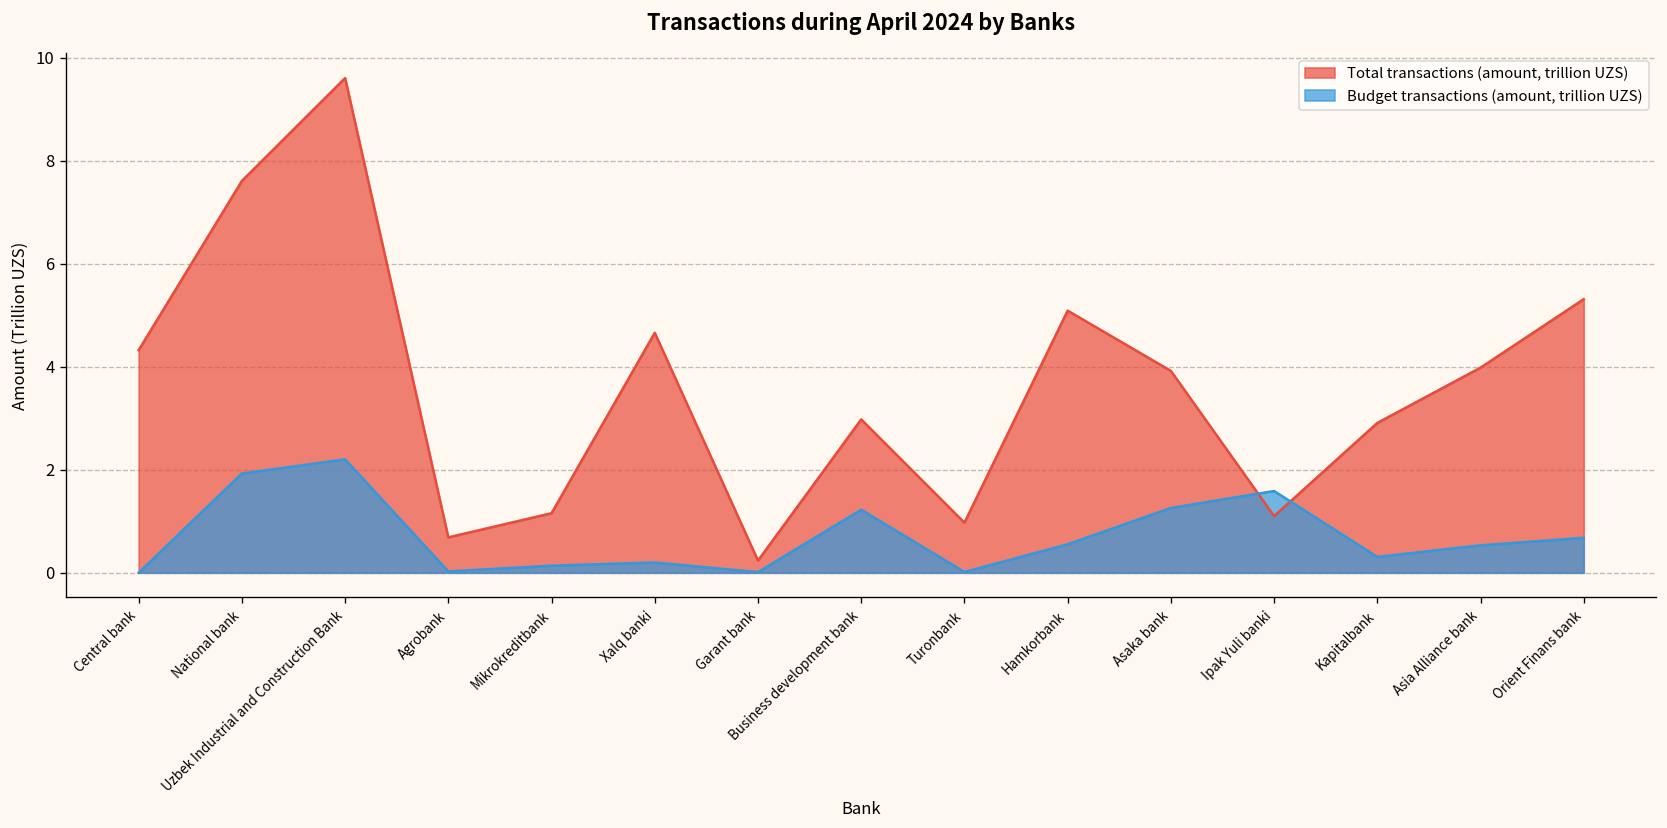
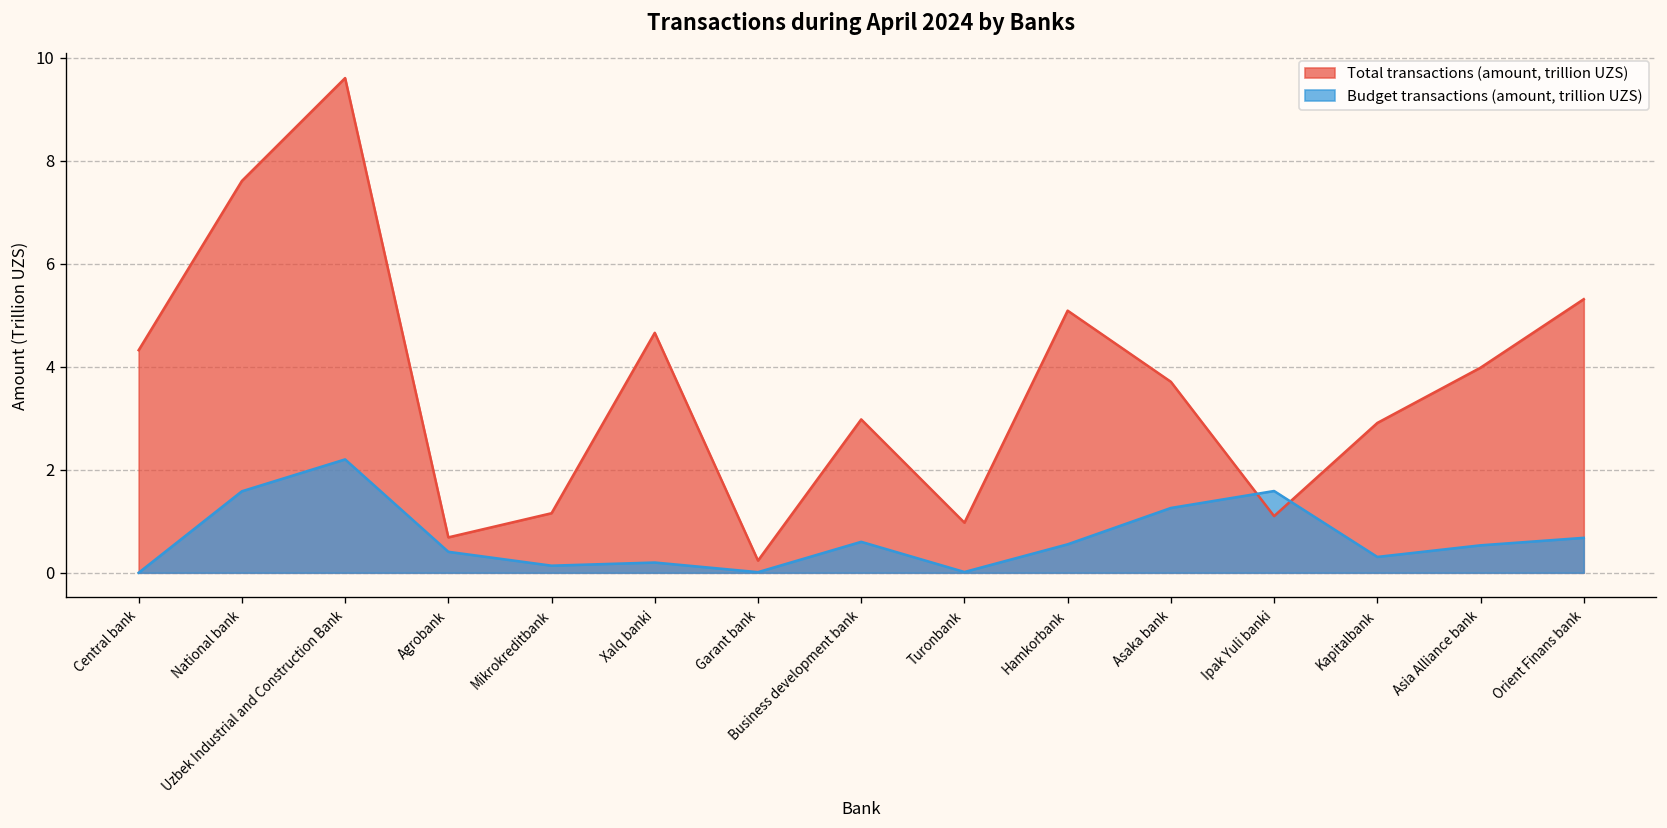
Budget transactions (amount, trillion UZS), National bank: 1.9 -> 1.6
Budget transactions (amount, trillion UZS), Agrobank: 0.0 -> 0.4
Budget transactions (amount, trillion UZS), Business development bank: 1.2 -> 0.6
Total transactions (amount, trillion UZS), Asaka bank: 3.9 -> 3.7
